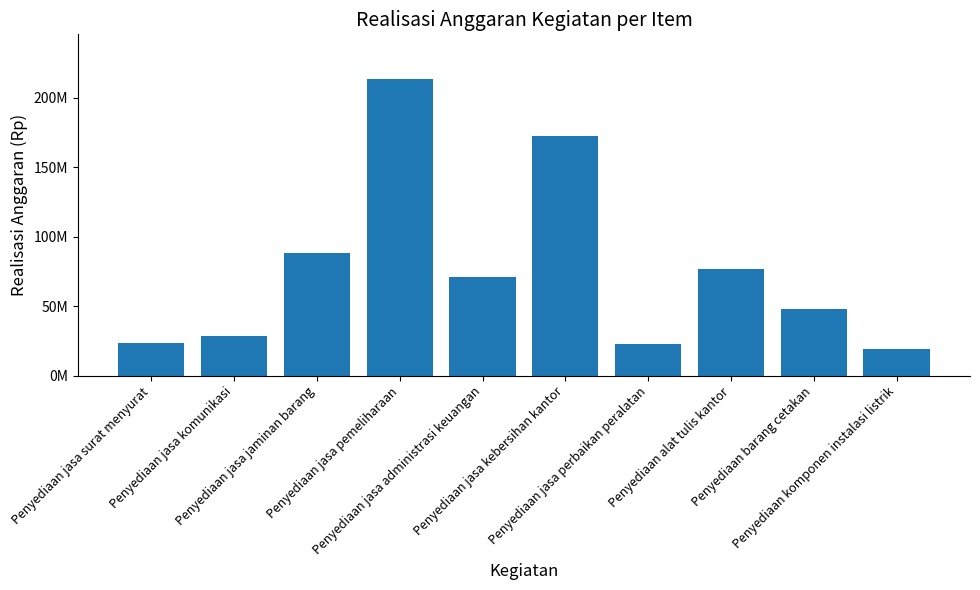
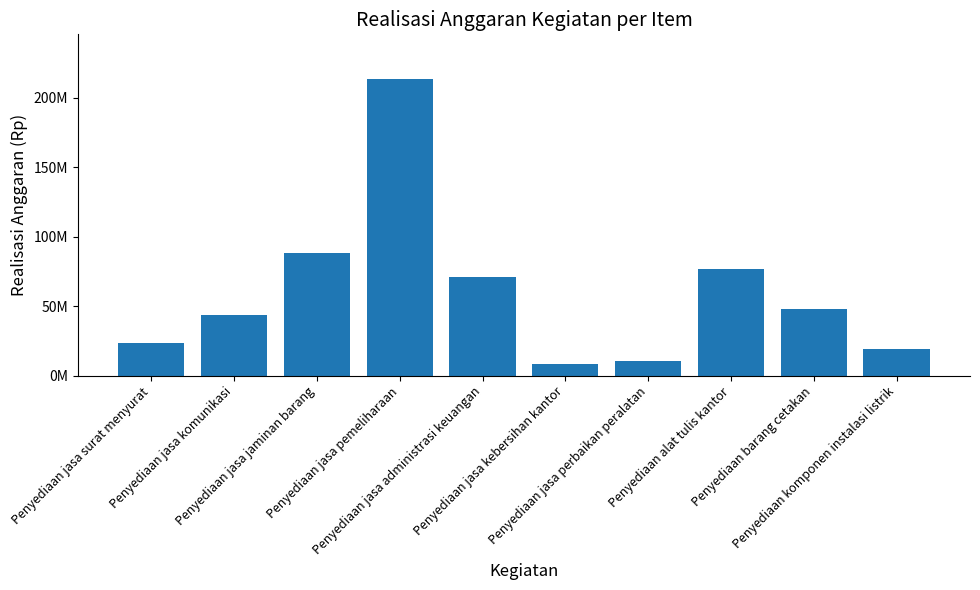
Penyediaan jasa komunikasi: 28000000 -> 44000000
Penyediaan jasa kebersihan kantor: 172000000 -> 8000000
Penyediaan jasa perbaikan peralatan: 23000000 -> 11000000
